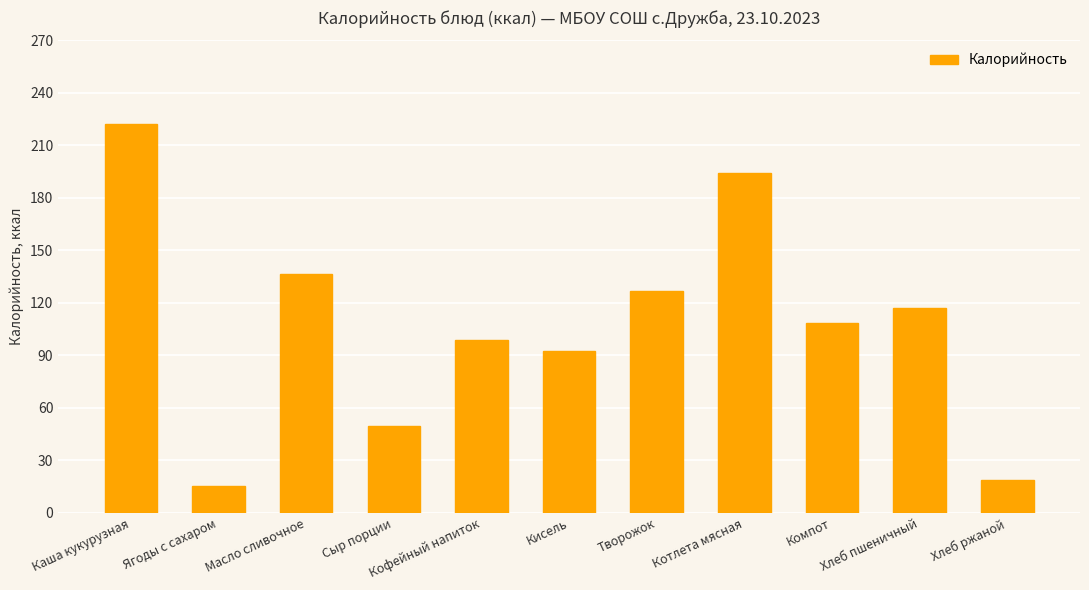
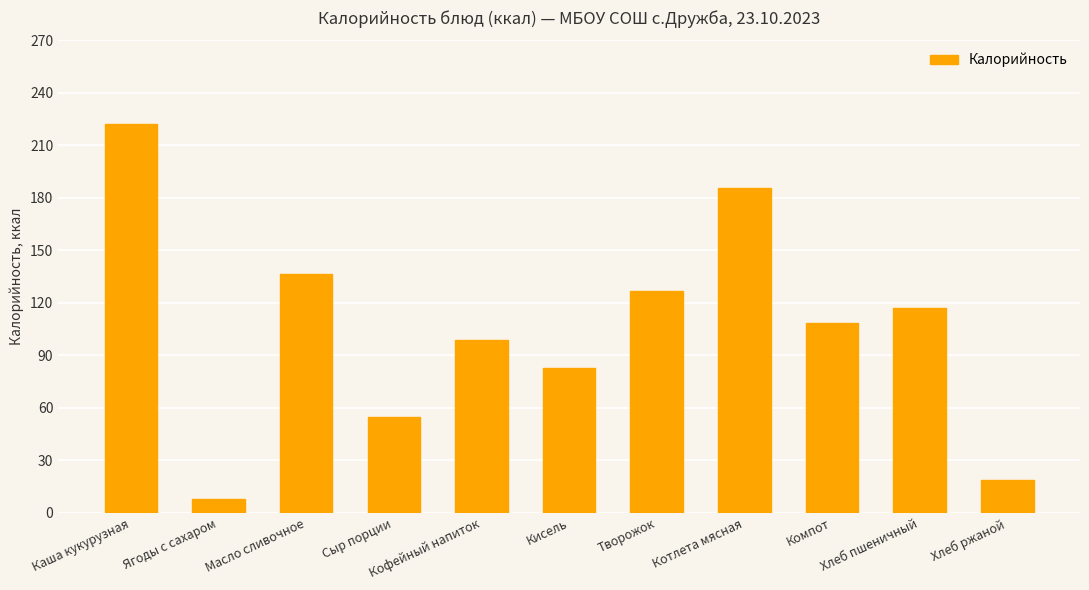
Ягоды с сахаром: 15 -> 8
Сыр порции: 50 -> 55
Кисель: 93 -> 83
Котлета мясная: 194 -> 185
